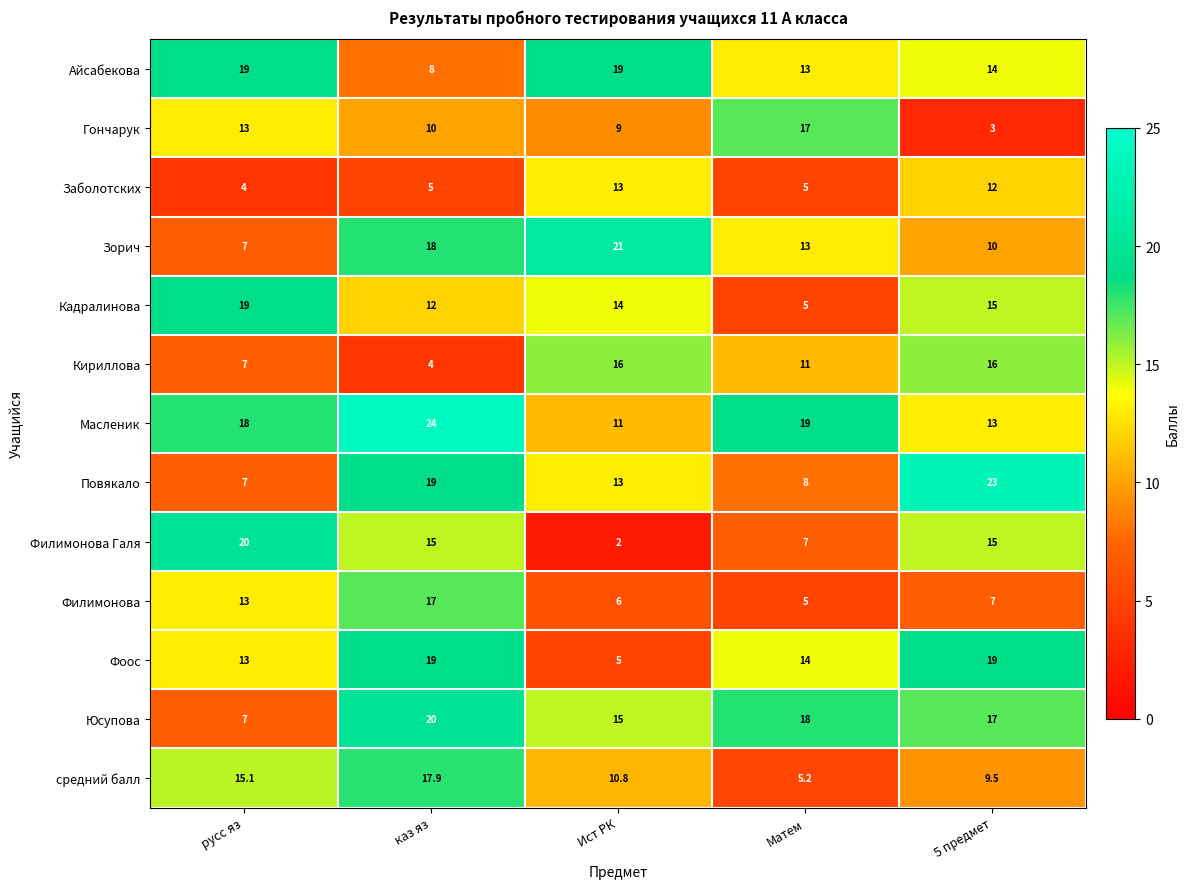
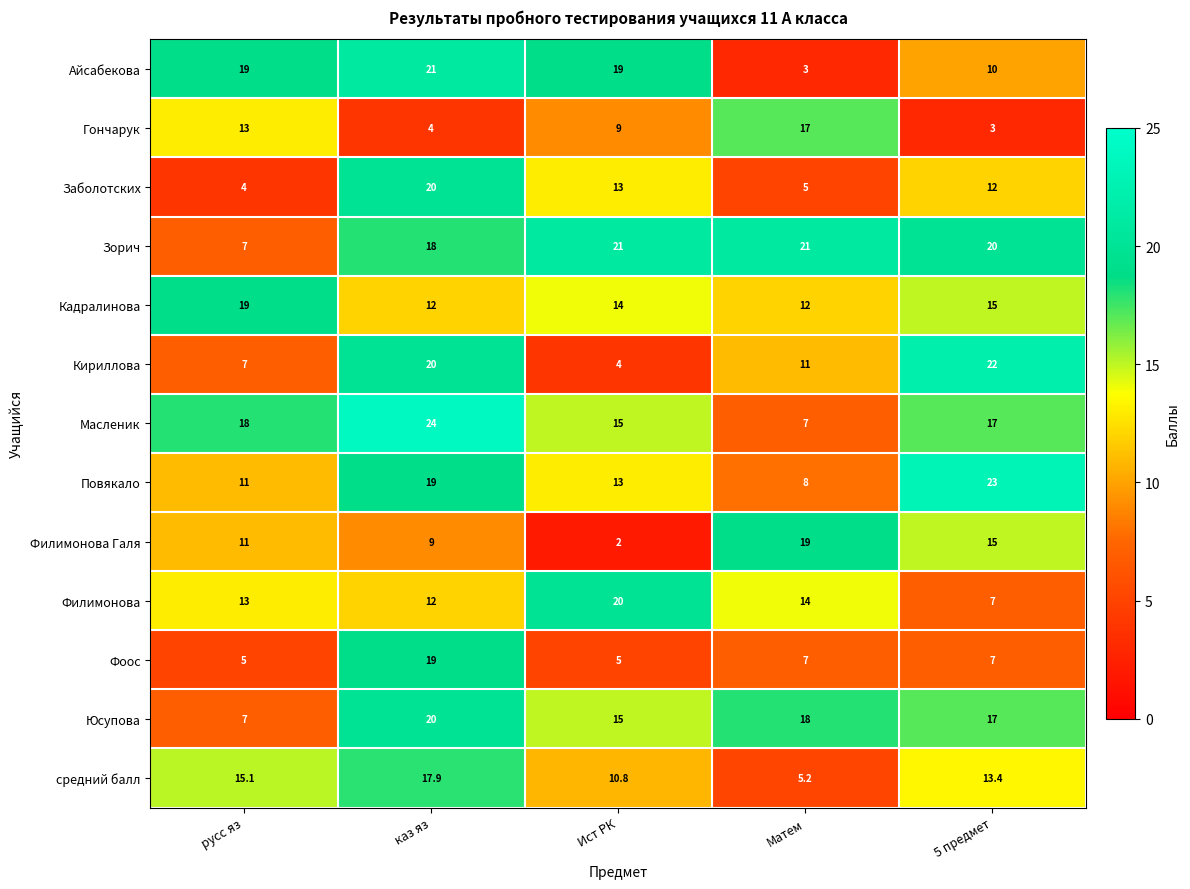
Айсабекова, каз яз: 8 -> 21
Айсабекова, Матем: 13 -> 3
Айсабекова, 5 предмет: 14 -> 10
Гончарук, каз яз: 10 -> 4
Заболотских, каз яз: 5 -> 20
Зорич, Матем: 13 -> 21
Зорич, 5 предмет: 10 -> 20
Кадралинова, Матем: 5 -> 12
Кириллова, каз яз: 4 -> 20
Кириллова, Ист РК: 16 -> 4
Кириллова, 5 предмет: 16 -> 22
Масленик, Ист РК: 11 -> 15
Масленик, Матем: 19 -> 7
Масленик, 5 предмет: 13 -> 17
Повякало, русс яз: 7 -> 11
Филимонова Галя, русс яз: 20 -> 11
Филимонова Галя, каз яз: 15 -> 9
Филимонова Галя, Матем: 7 -> 19
Филимонова, каз яз: 17 -> 12
Филимонова, Ист РК: 6 -> 20
Филимонова, Матем: 5 -> 14
Фоос, русс яз: 13 -> 5
Фоос, Матем: 14 -> 7
Фоос, 5 предмет: 19 -> 7
средний балл, 5 предмет: 9.5 -> 13.4
